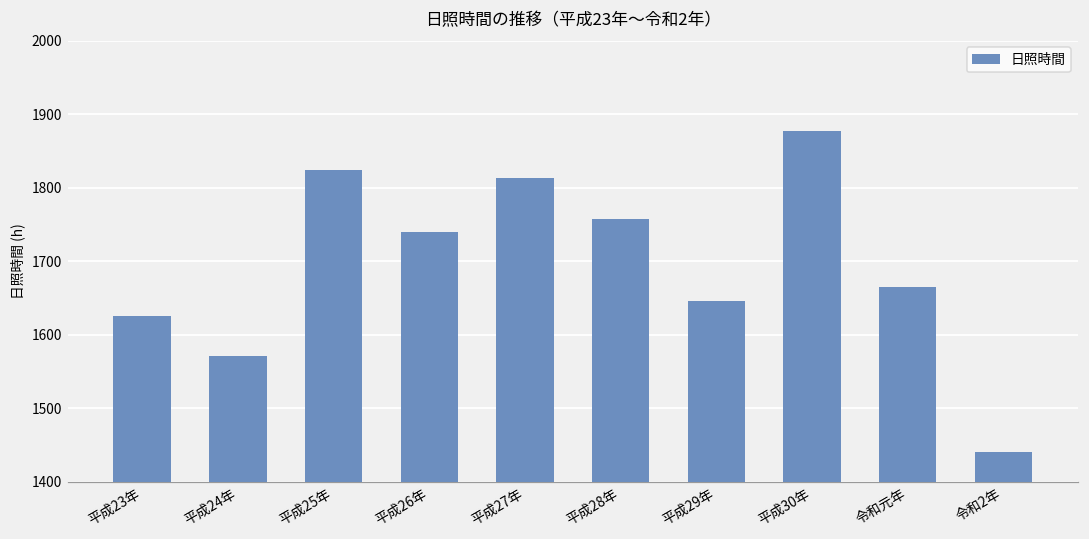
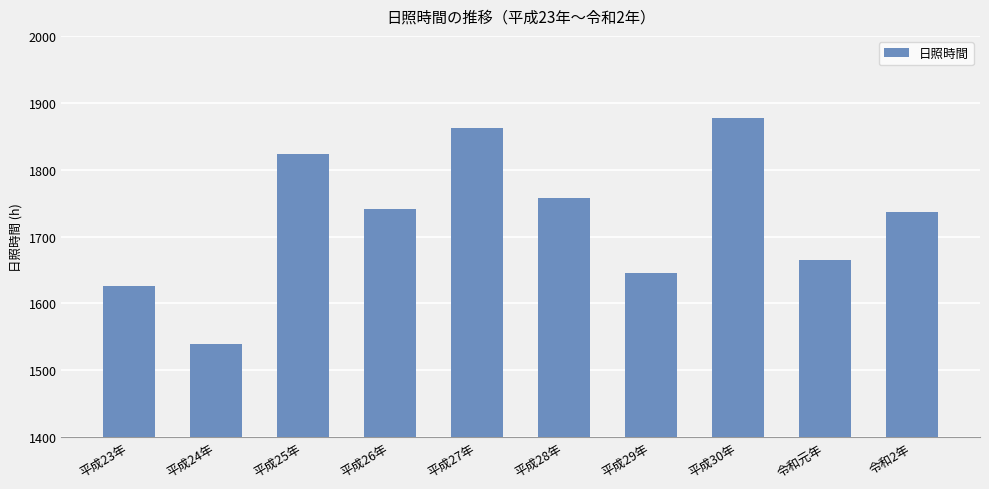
平成24年: 1570 -> 1540
平成27年: 1810 -> 1860
令和2年: 1440 -> 1740
